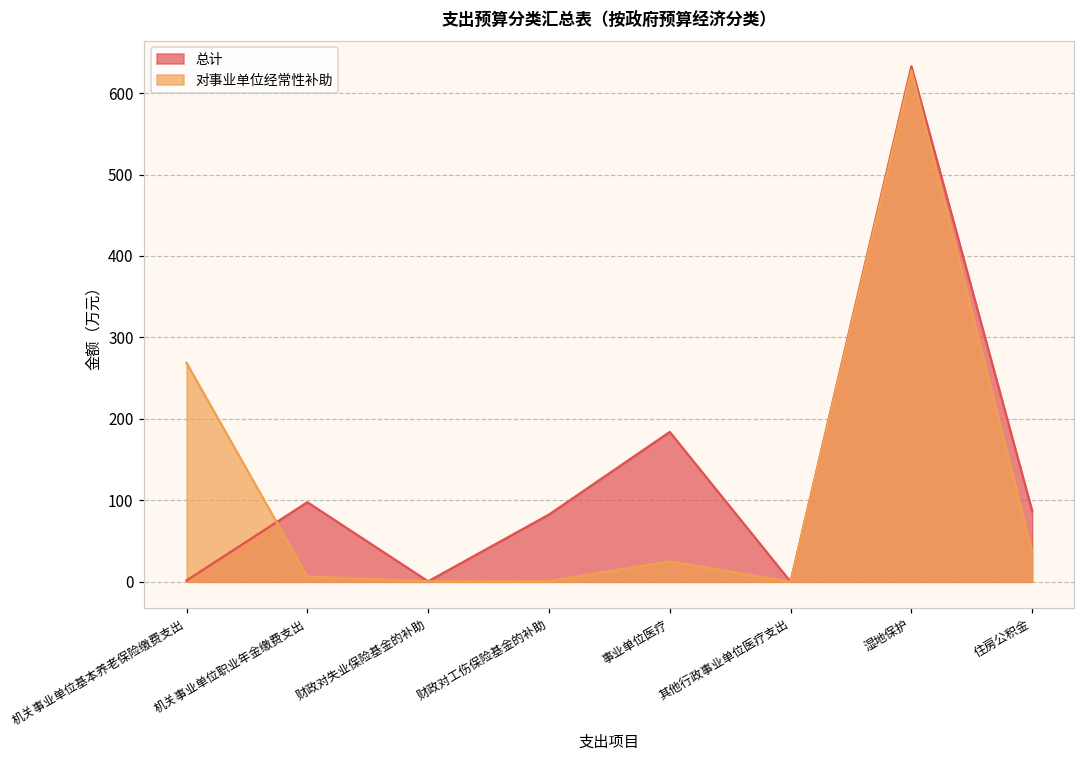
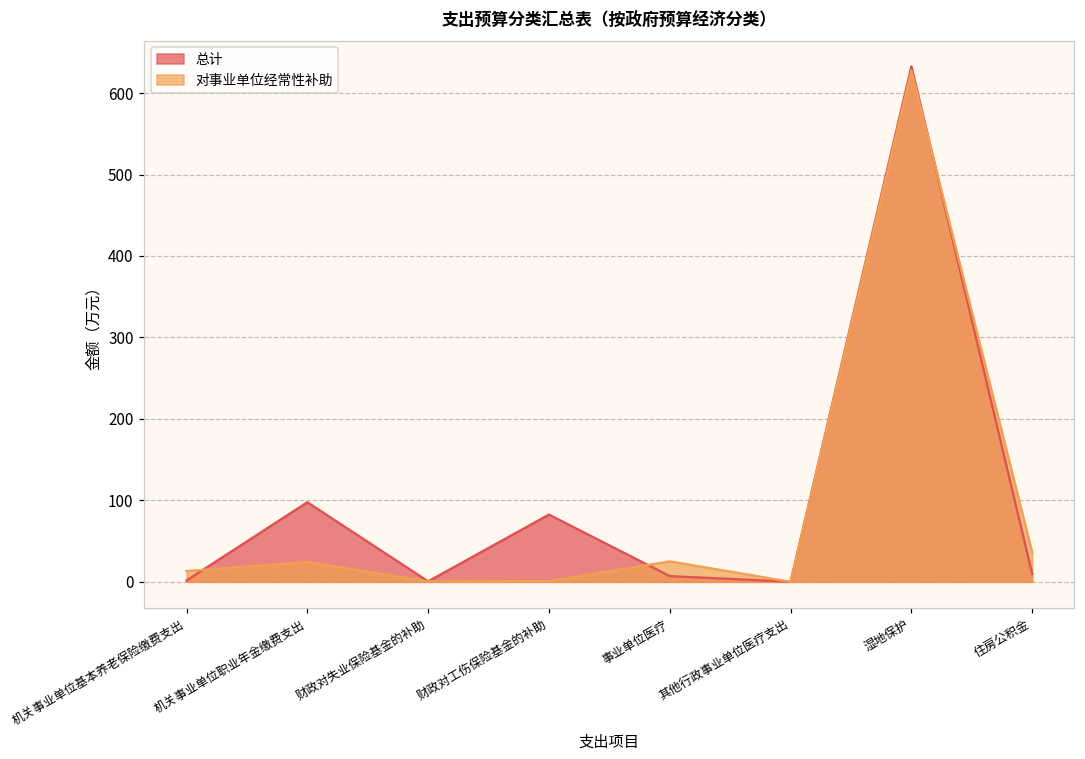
对事业单位经常性补助, 机关事业单位基本养老保险缴费支出: 270 -> 10
对事业单位经常性补助, 机关事业单位职业年金缴费支出: 10 -> 20
总计, 事业单位医疗: 180 -> 10
总计, 住房公积金: 90 -> 10
